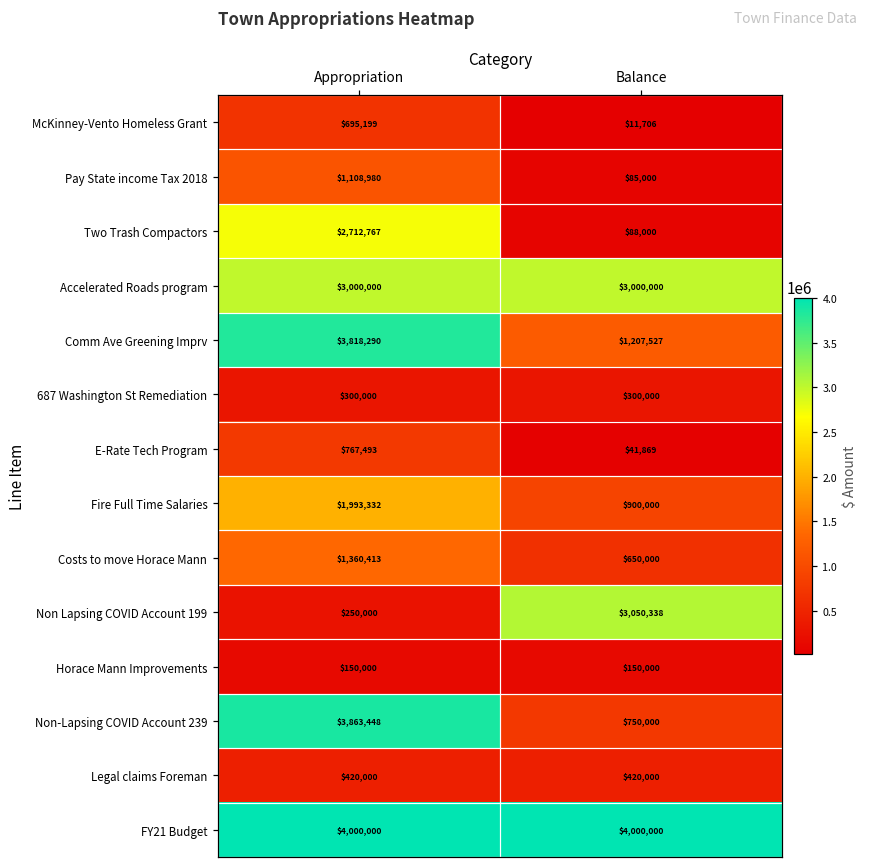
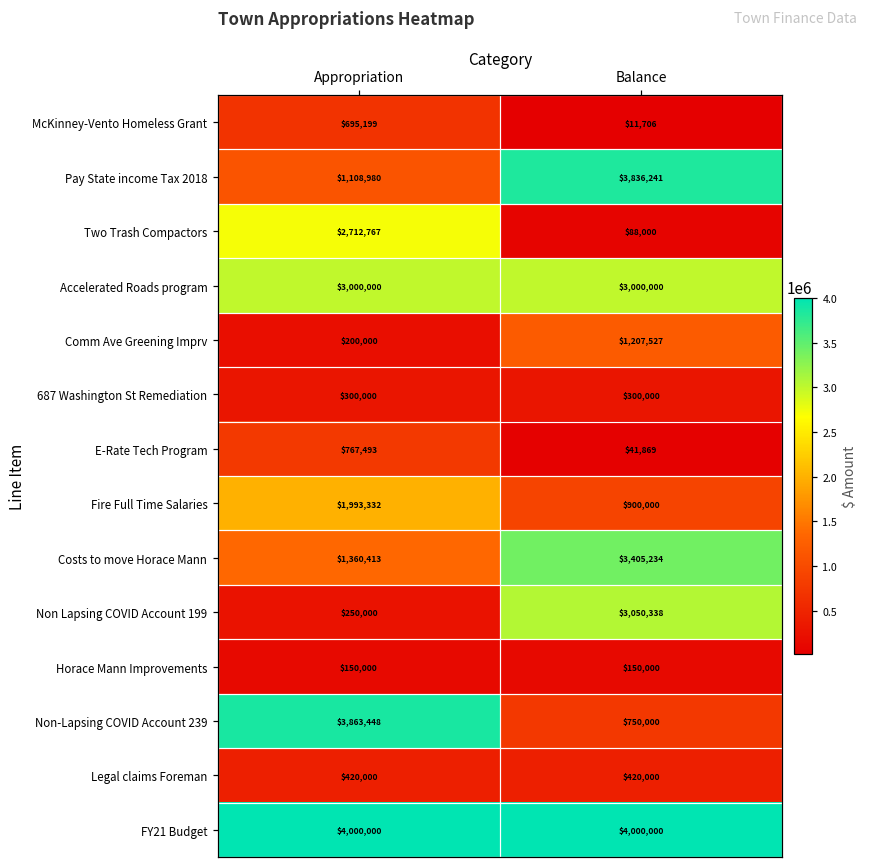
Pay State income Tax 2018, Balance: $85,000 -> $3,836,241
Comm Ave Greening Imprv, Appropriation: $3,818,290 -> $200,000
Costs to move Horace Mann, Balance: $650,000 -> $3,405,234
